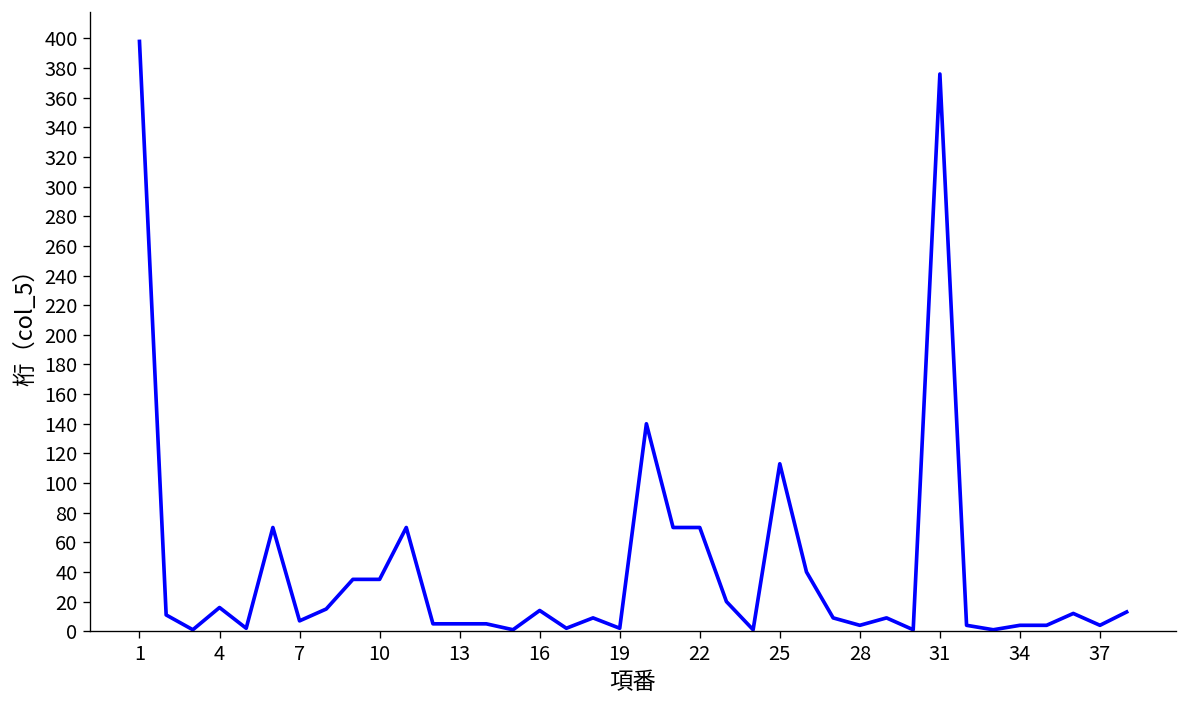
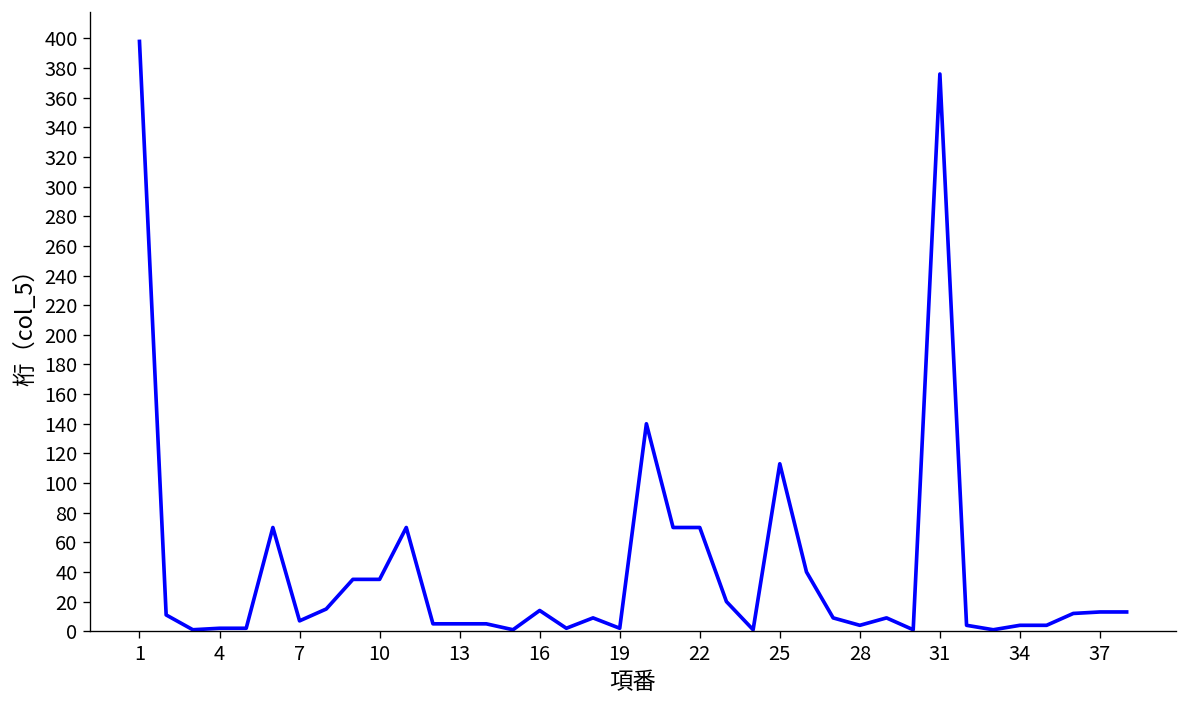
4: 16 -> 2
37: 4 -> 13
